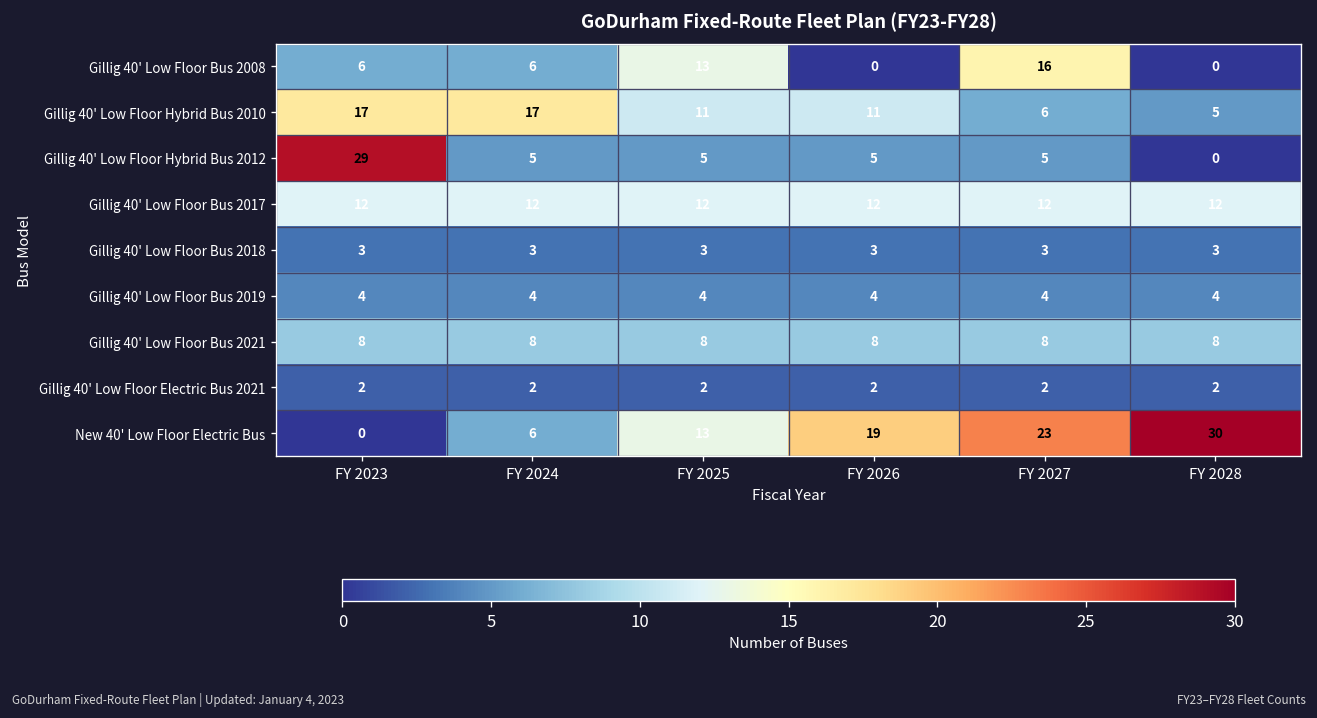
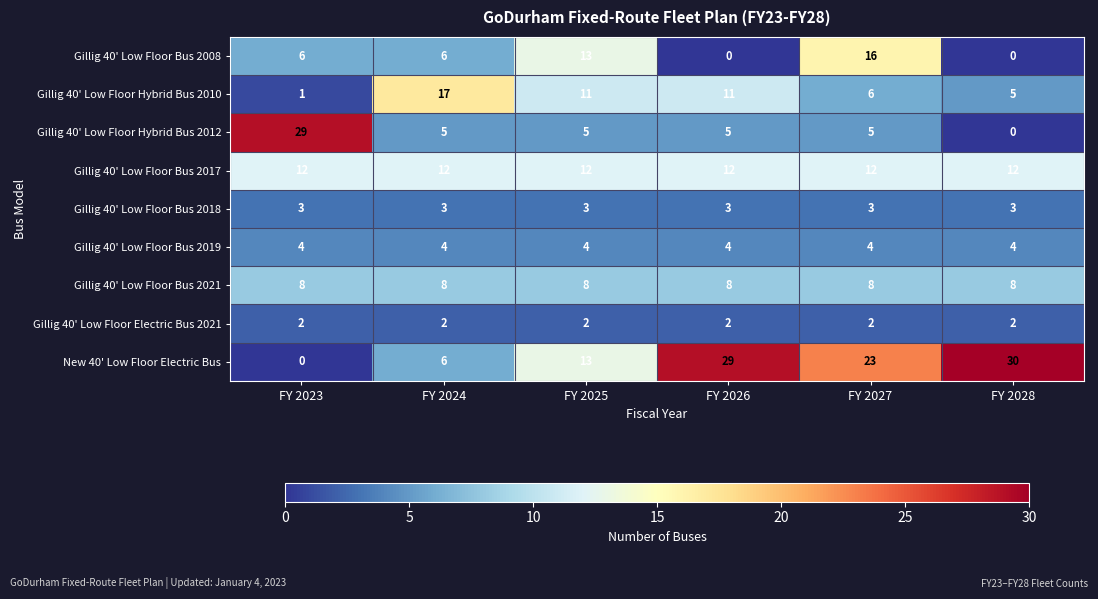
Gillig 40' Low Floor Hybrid Bus 2010, FY 2023: 17 -> 1
New 40' Low Floor Electric Bus, FY 2026: 19 -> 29
